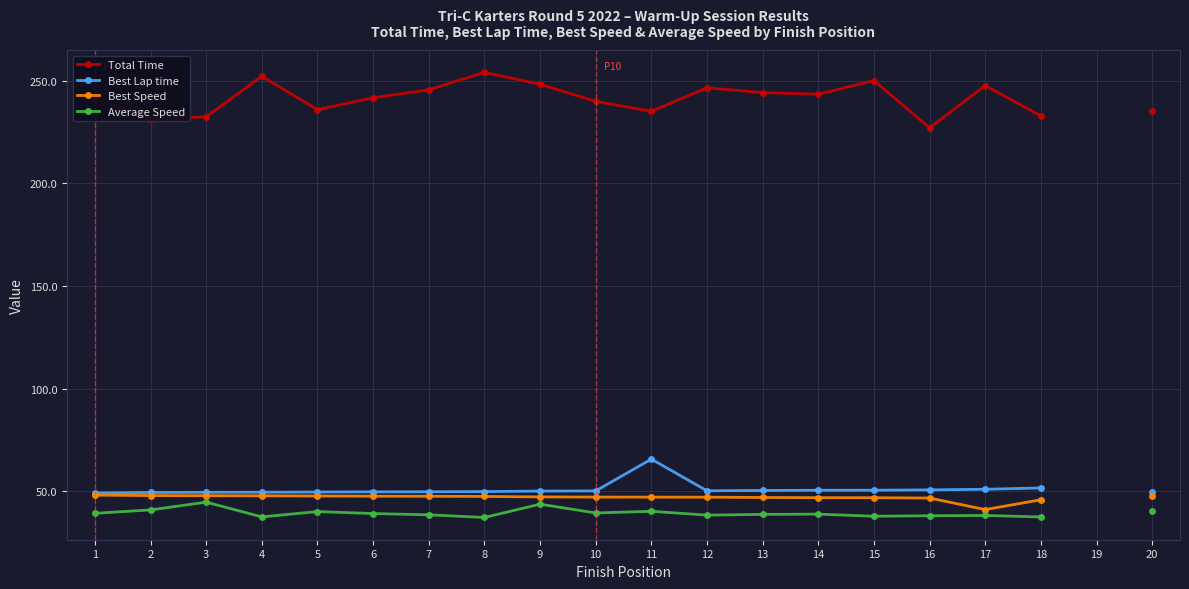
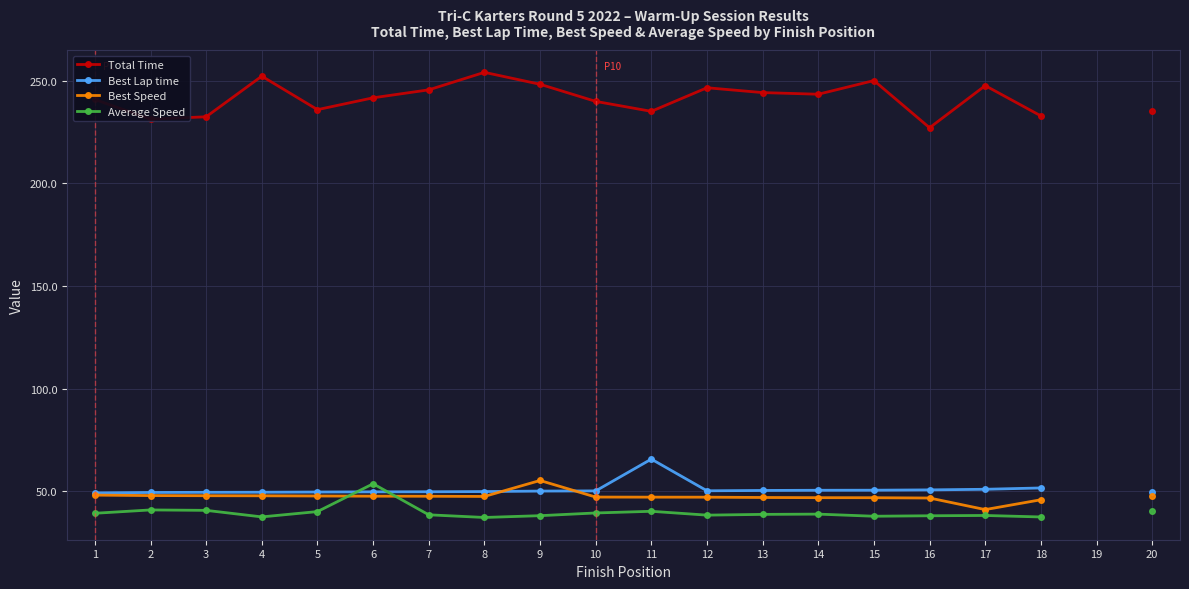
Average Speed, 3: 45 -> 41
Average Speed, 6: 39 -> 54
Best Speed, 9: 47 -> 55
Average Speed, 9: 44 -> 38
